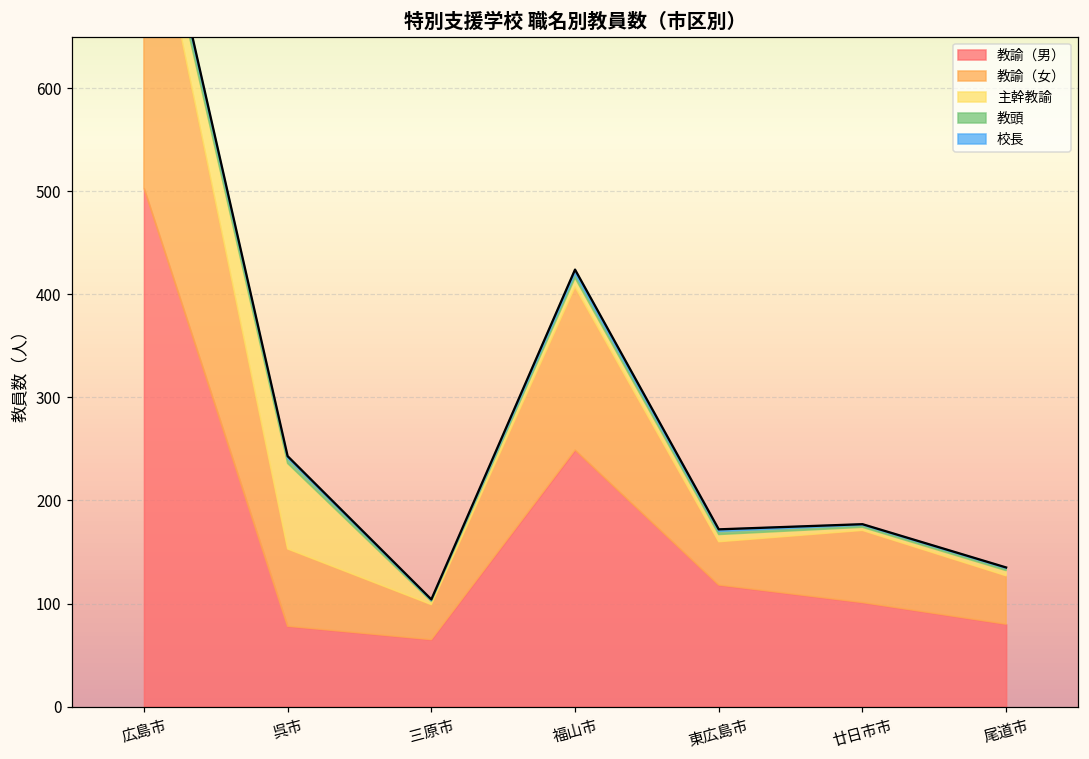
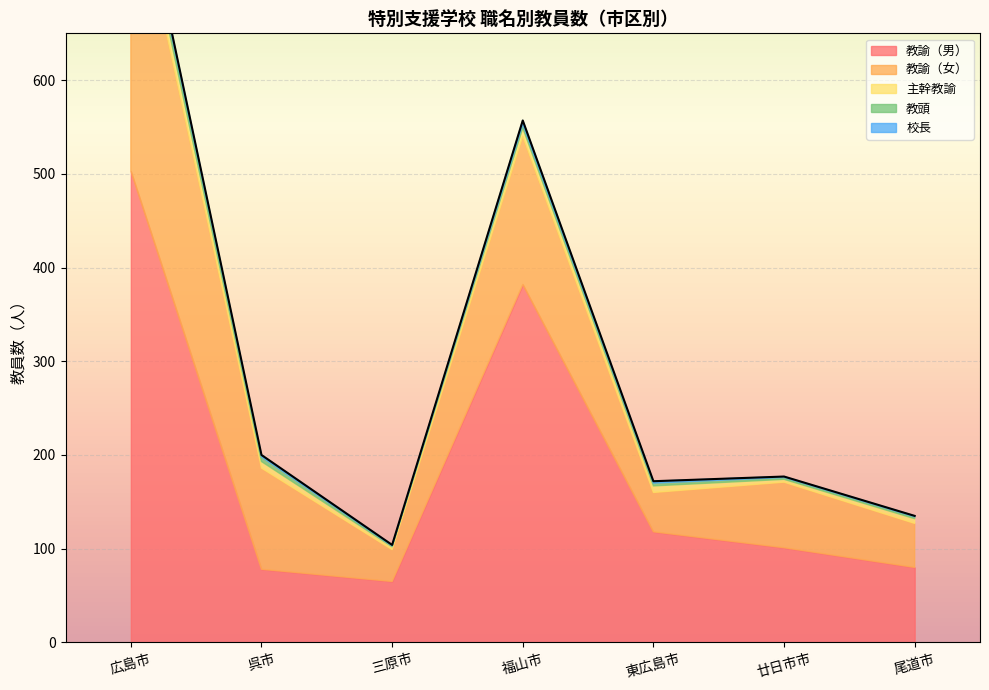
教諭（女）, 呉市: 80 -> 110
主幹教諭, 呉市: 80 -> 10
教諭（男）, 福山市: 250 -> 380
